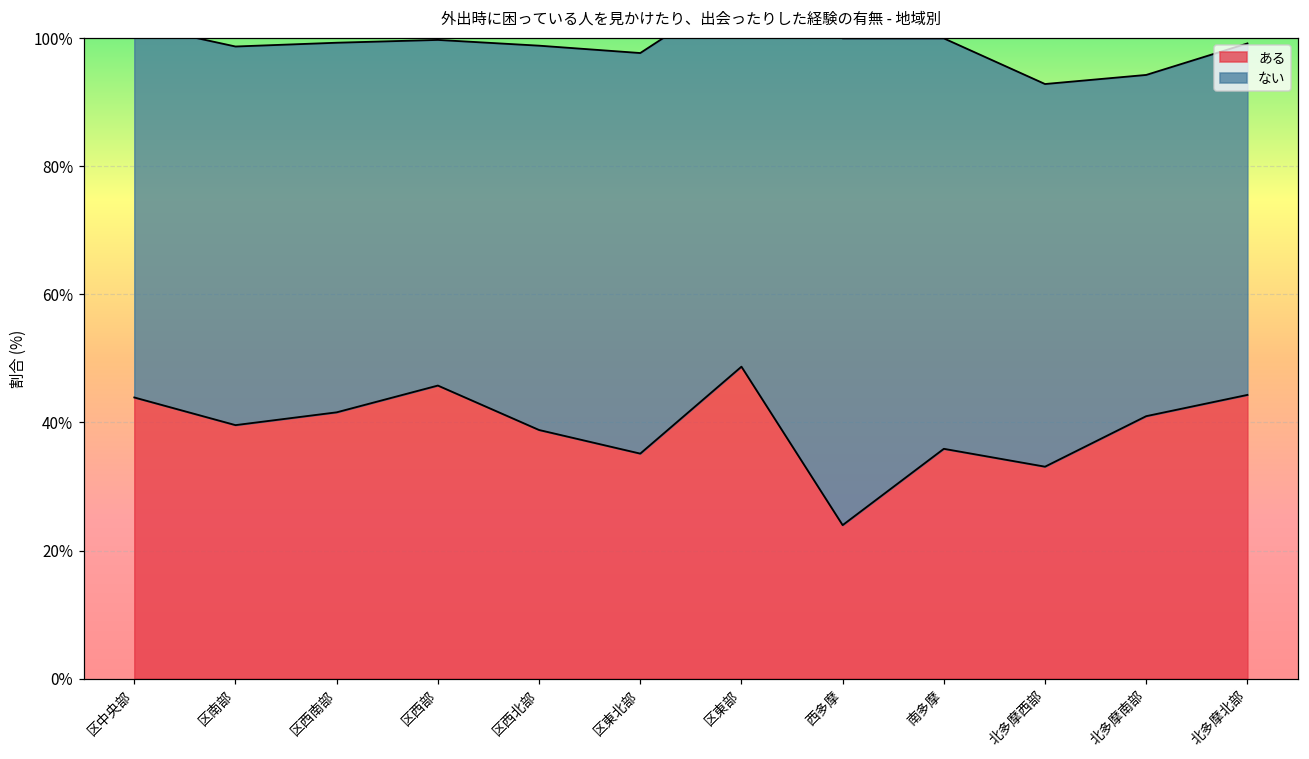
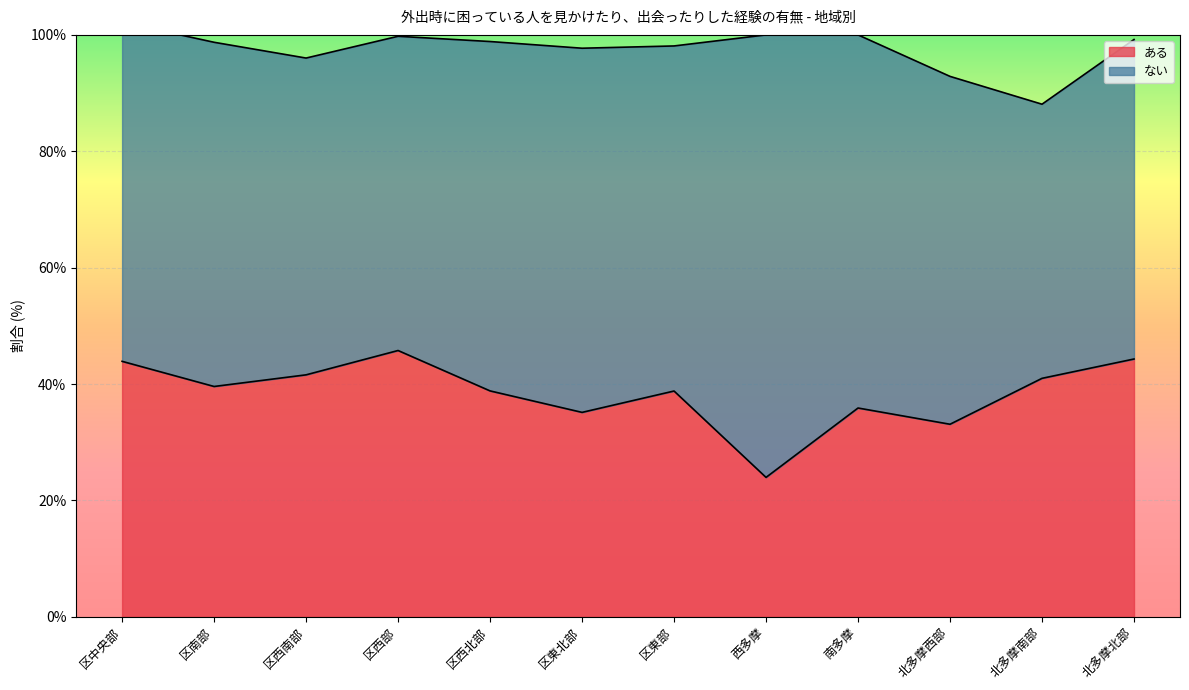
ない, 区西南部: 58% -> 54%
ある, 区東部: 49% -> 39%
ない, 北多摩南部: 53% -> 47%
